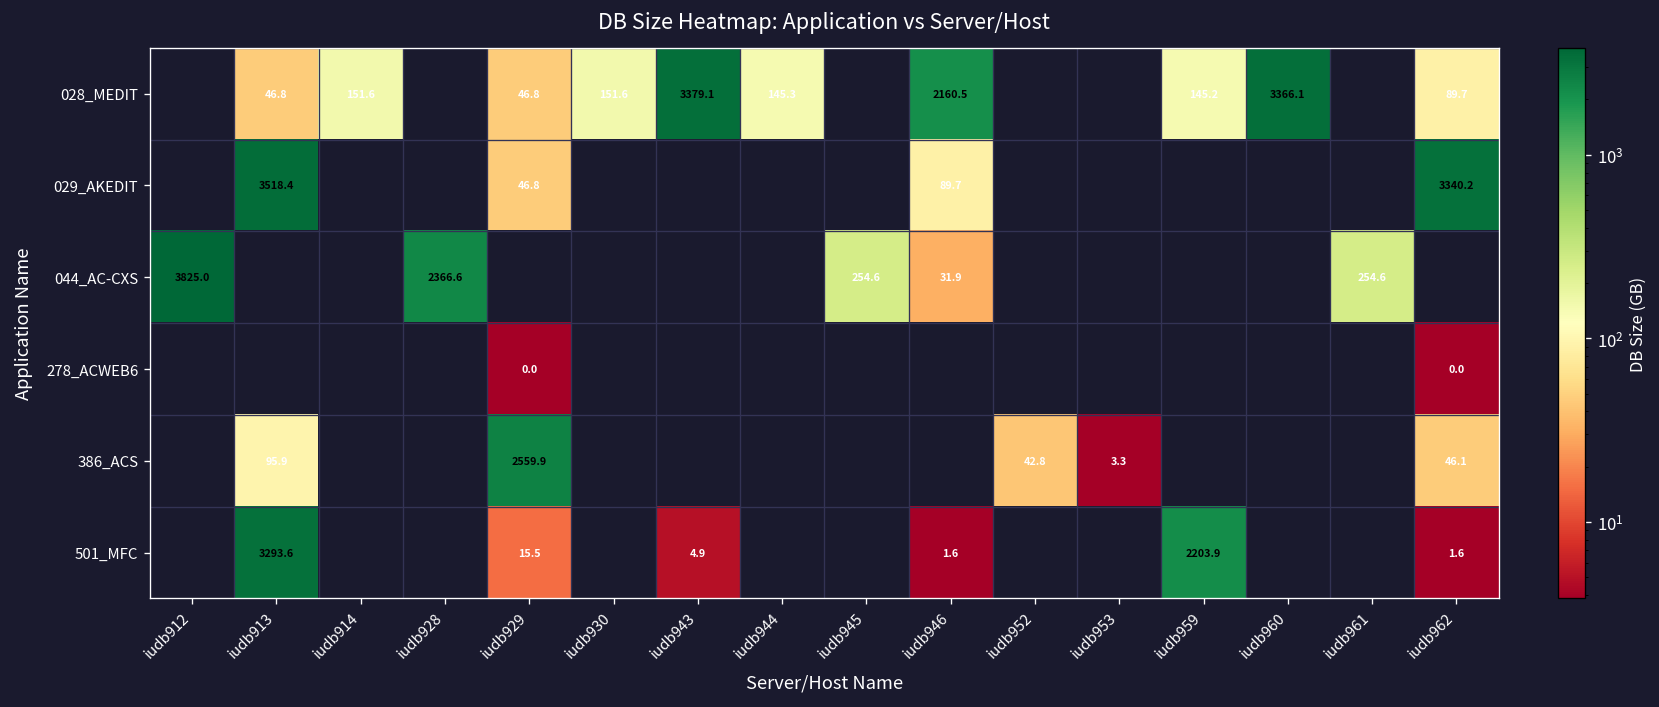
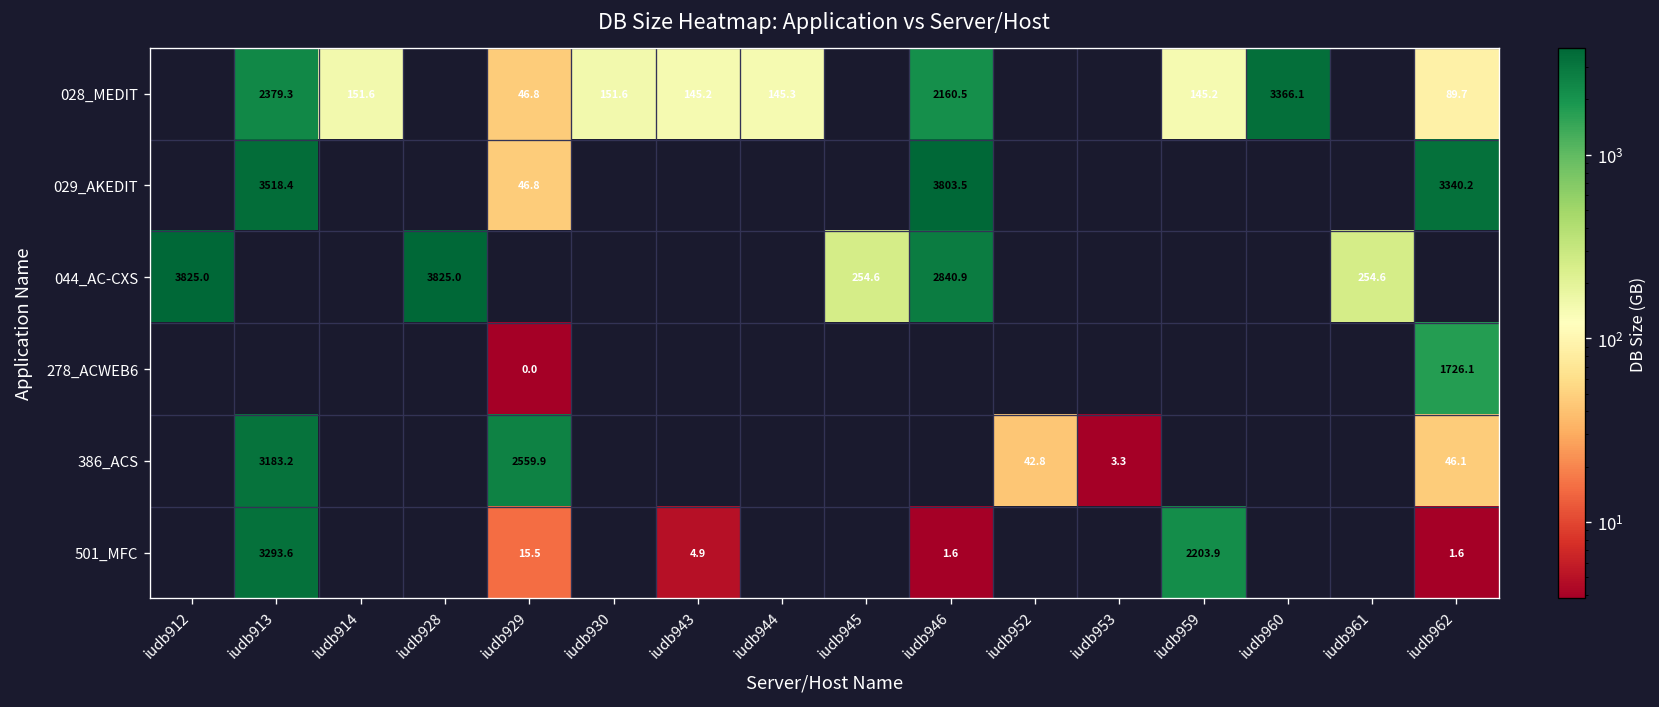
028_MEDIT, iudb913: 46.8 -> 2379.3
028_MEDIT, iudb943: 3379.1 -> 145.2
029_AKEDIT, iudb946: 89.7 -> 3803.5
044_AC-CXS, iudb928: 2366.6 -> 3825.0
044_AC-CXS, iudb946: 31.9 -> 2840.9
278_ACWEB6, iudb962: 0.0 -> 1726.1
386_ACS, iudb913: 95.9 -> 3183.2
